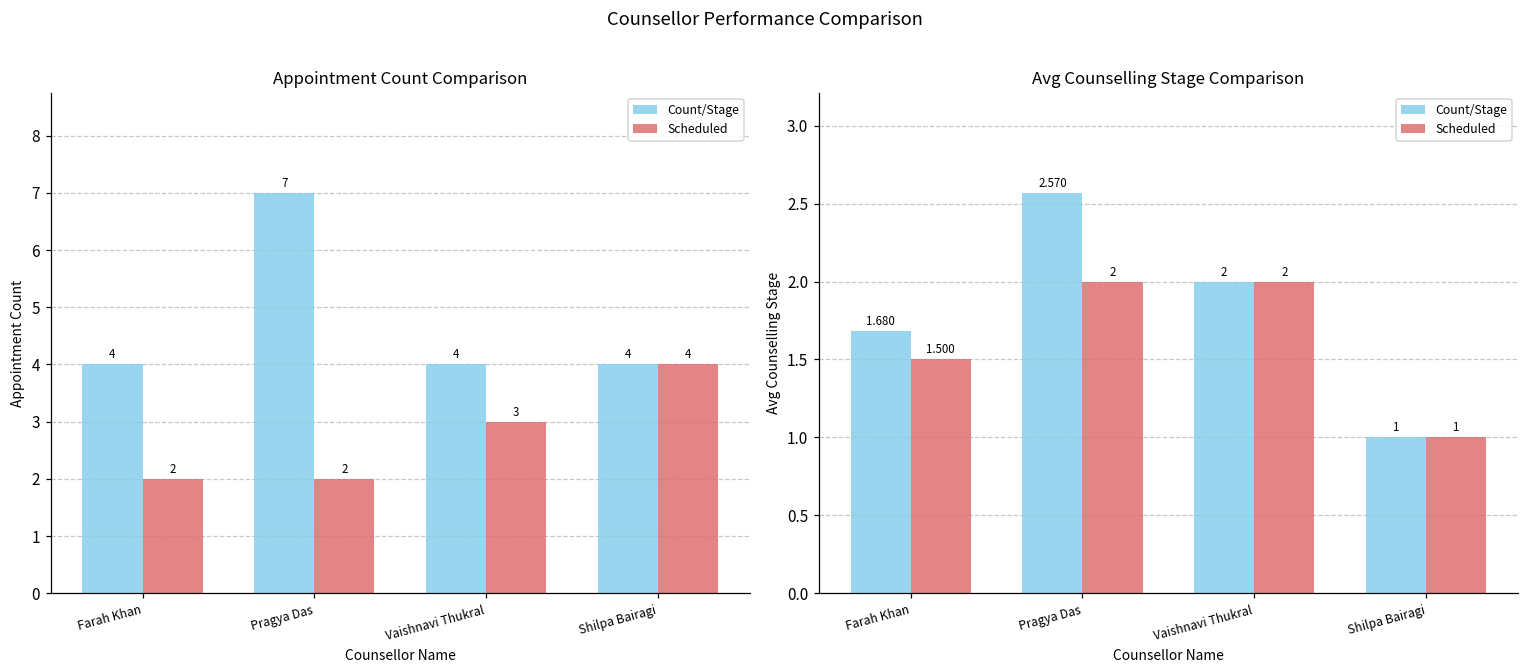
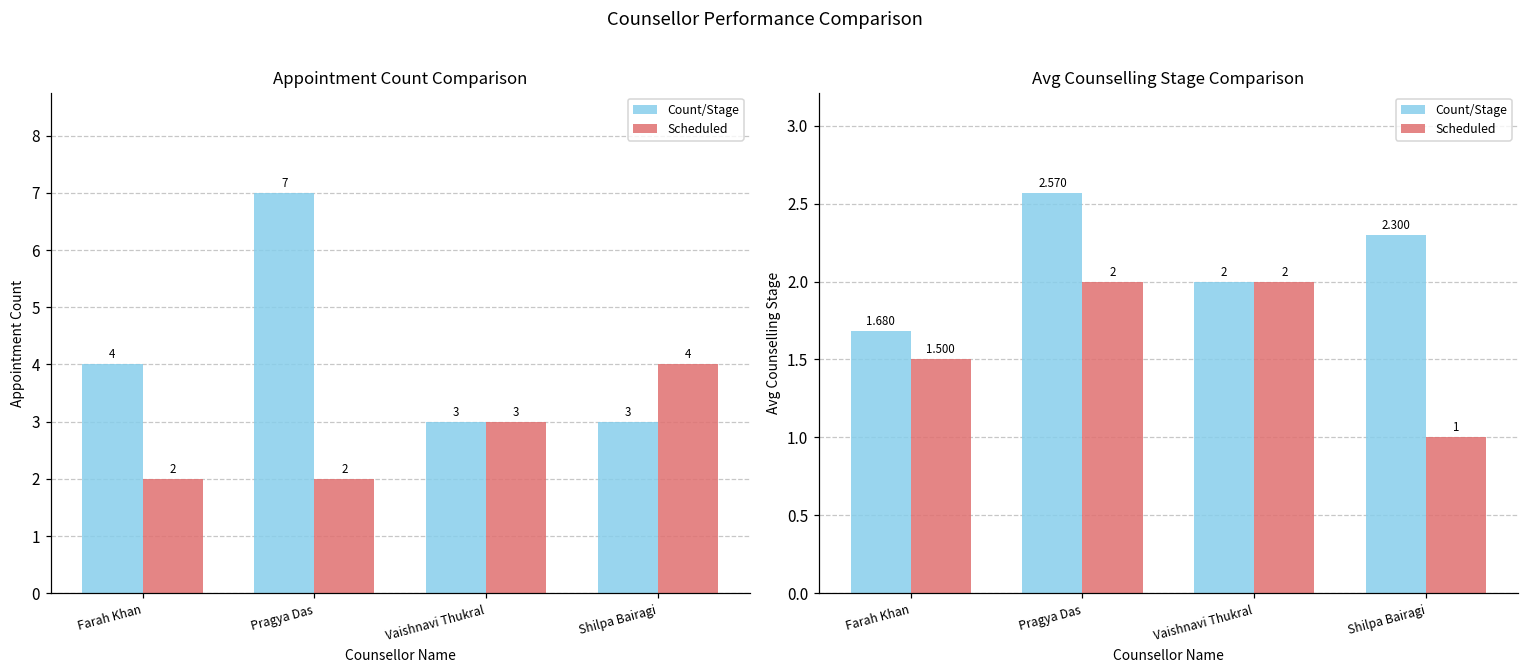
Appointment Count Comparison, Count/Stage, Vaishnavi Thukral: 4 -> 3
Appointment Count Comparison, Count/Stage, Shilpa Bairagi: 4 -> 3
Avg Counselling Stage Comparison, Count/Stage, Shilpa Bairagi: 1 -> 2.300
